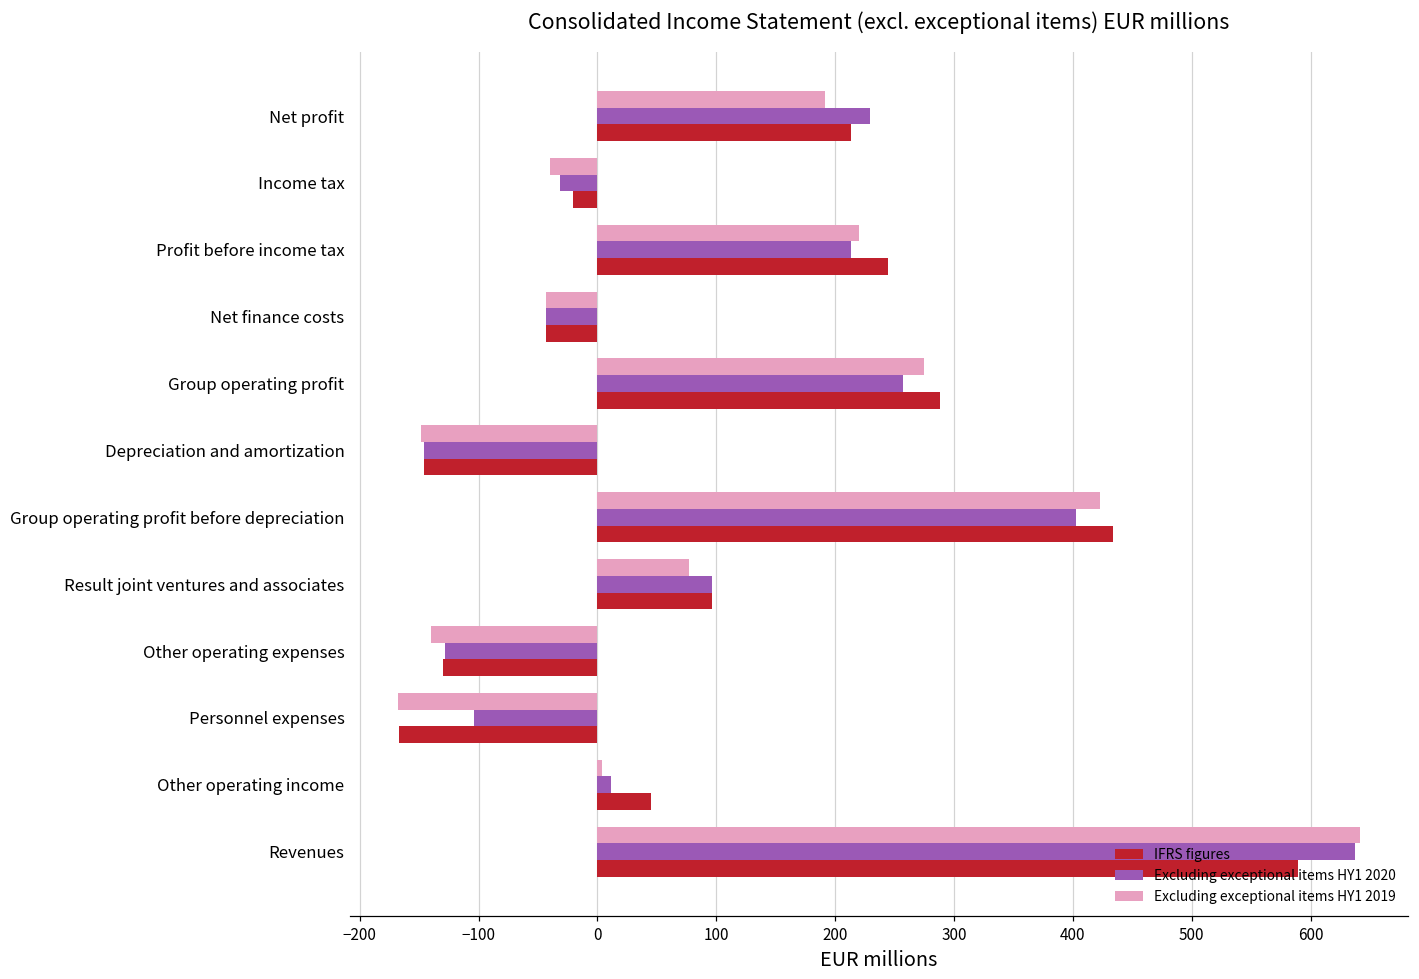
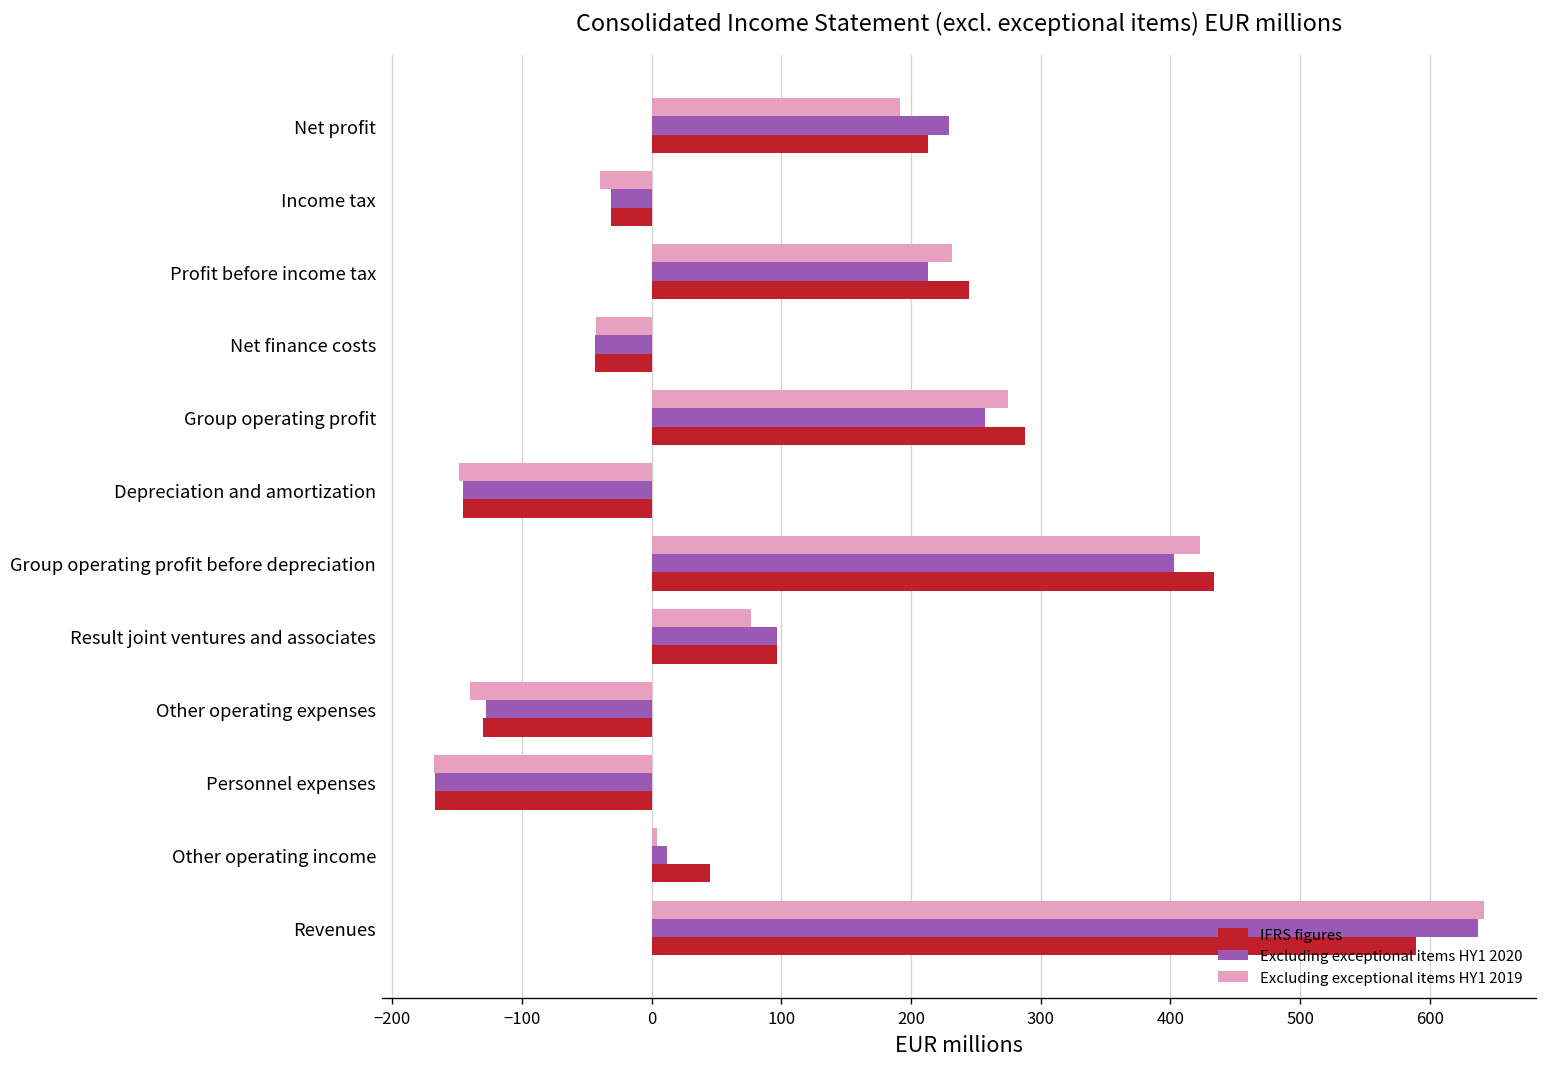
IFRS figures, Income tax: -21 -> -32
Excluding exceptional items HY1 2019, Profit before income tax: 220 -> 231
Excluding exceptional items HY1 2020, Personnel expenses: -104 -> -167
